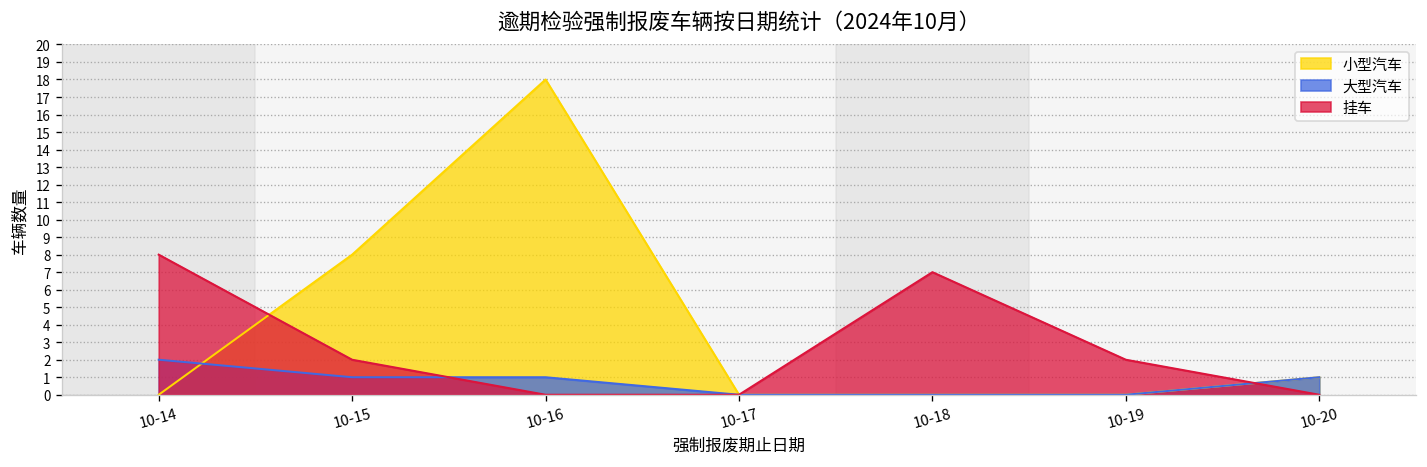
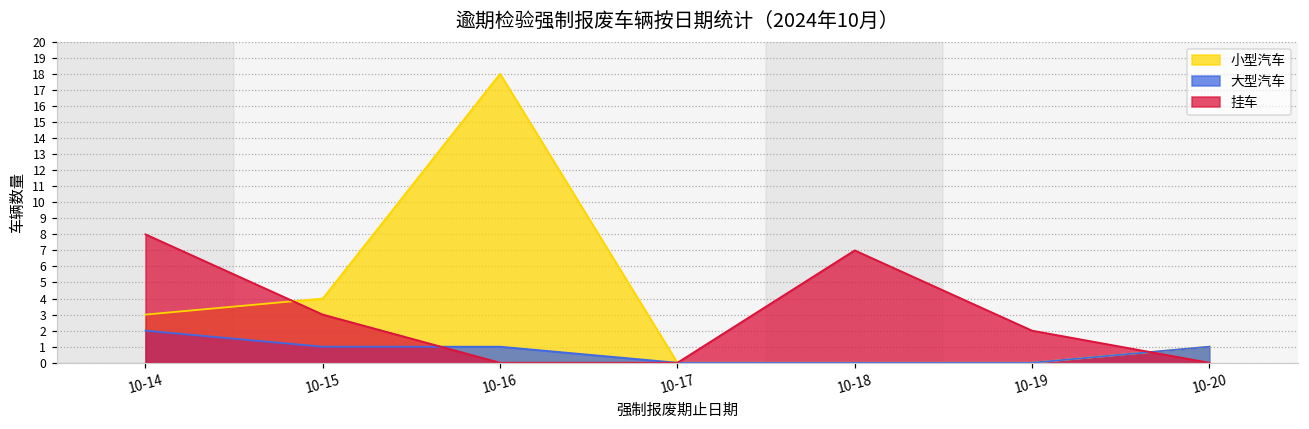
小型汽车, 10-14: 0 -> 3
小型汽车, 10-15: 8 -> 4
挂车, 10-15: 2 -> 3
